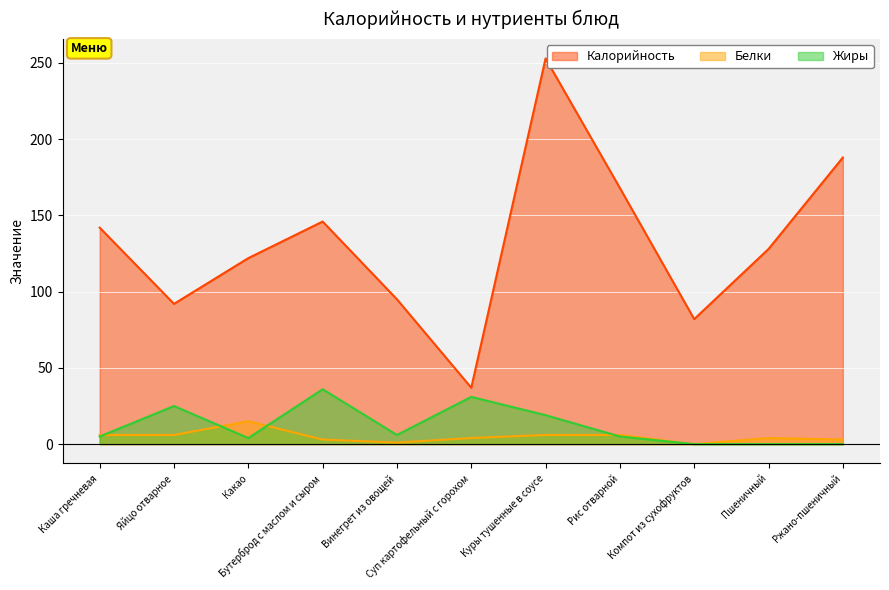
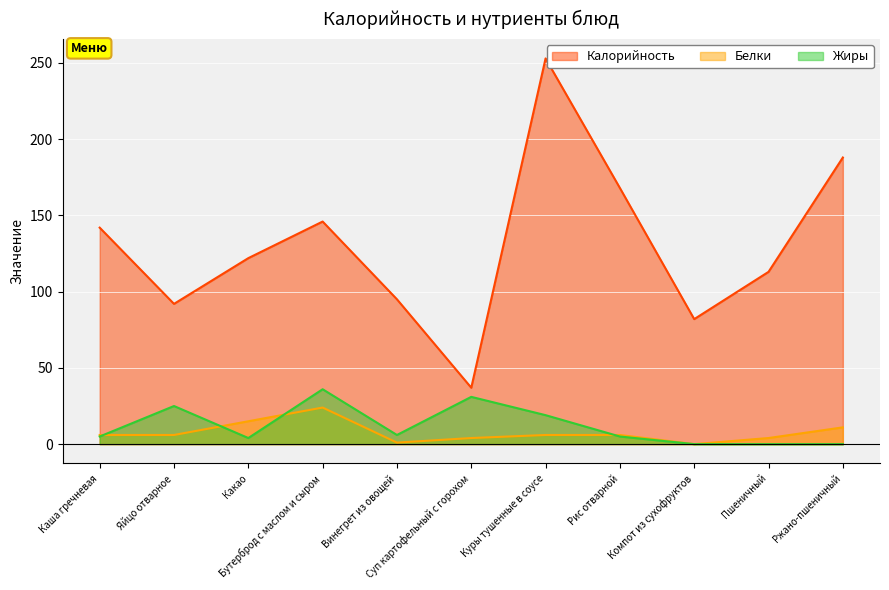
Белки, Бутерброд с маслом и сыром: 3 -> 24
Калорийность, Пшеничный: 128 -> 113
Белки, Ржано-пшеничный: 3 -> 11
